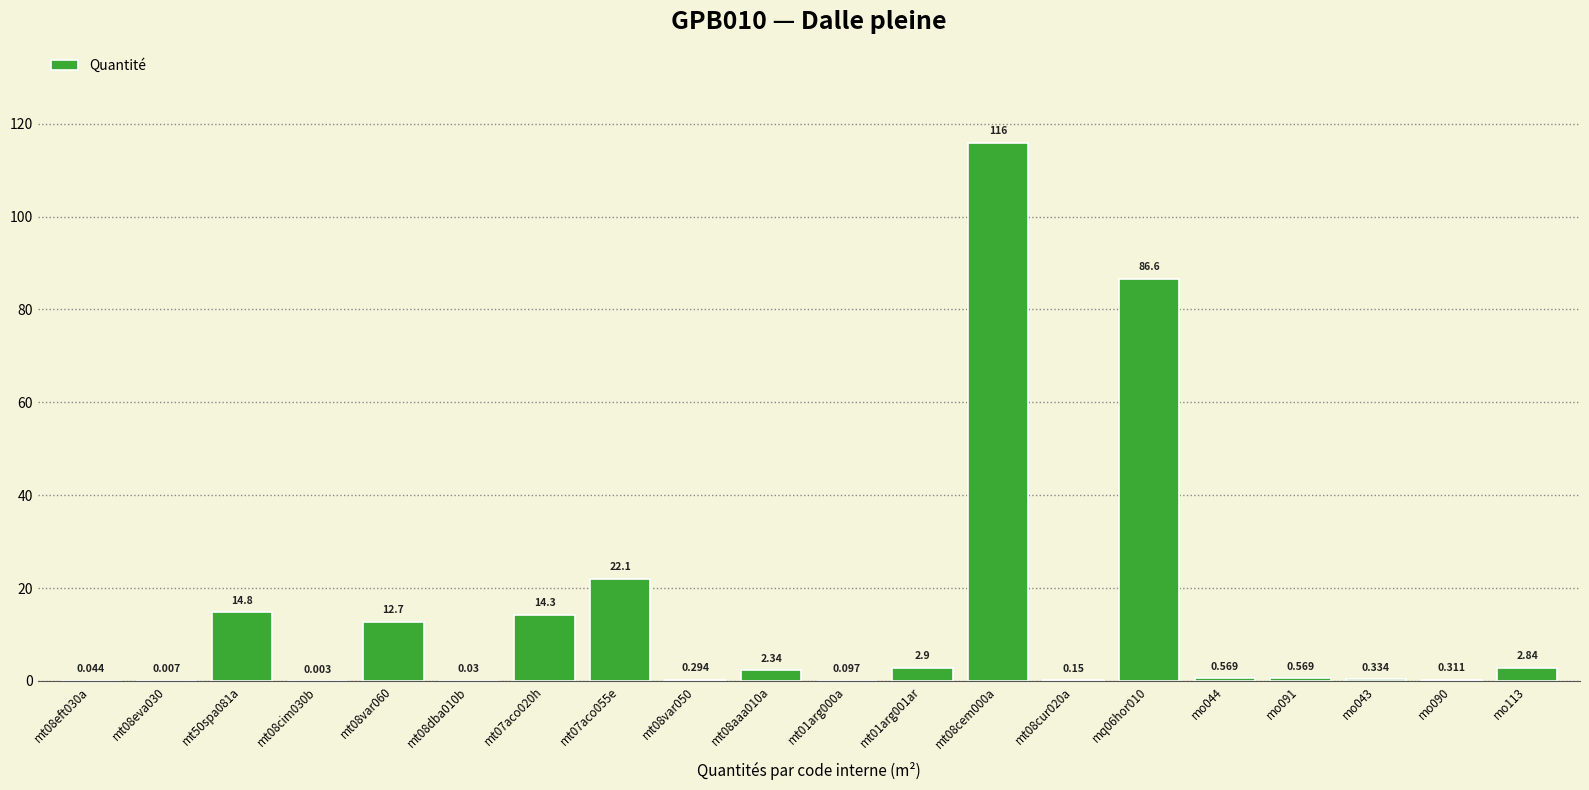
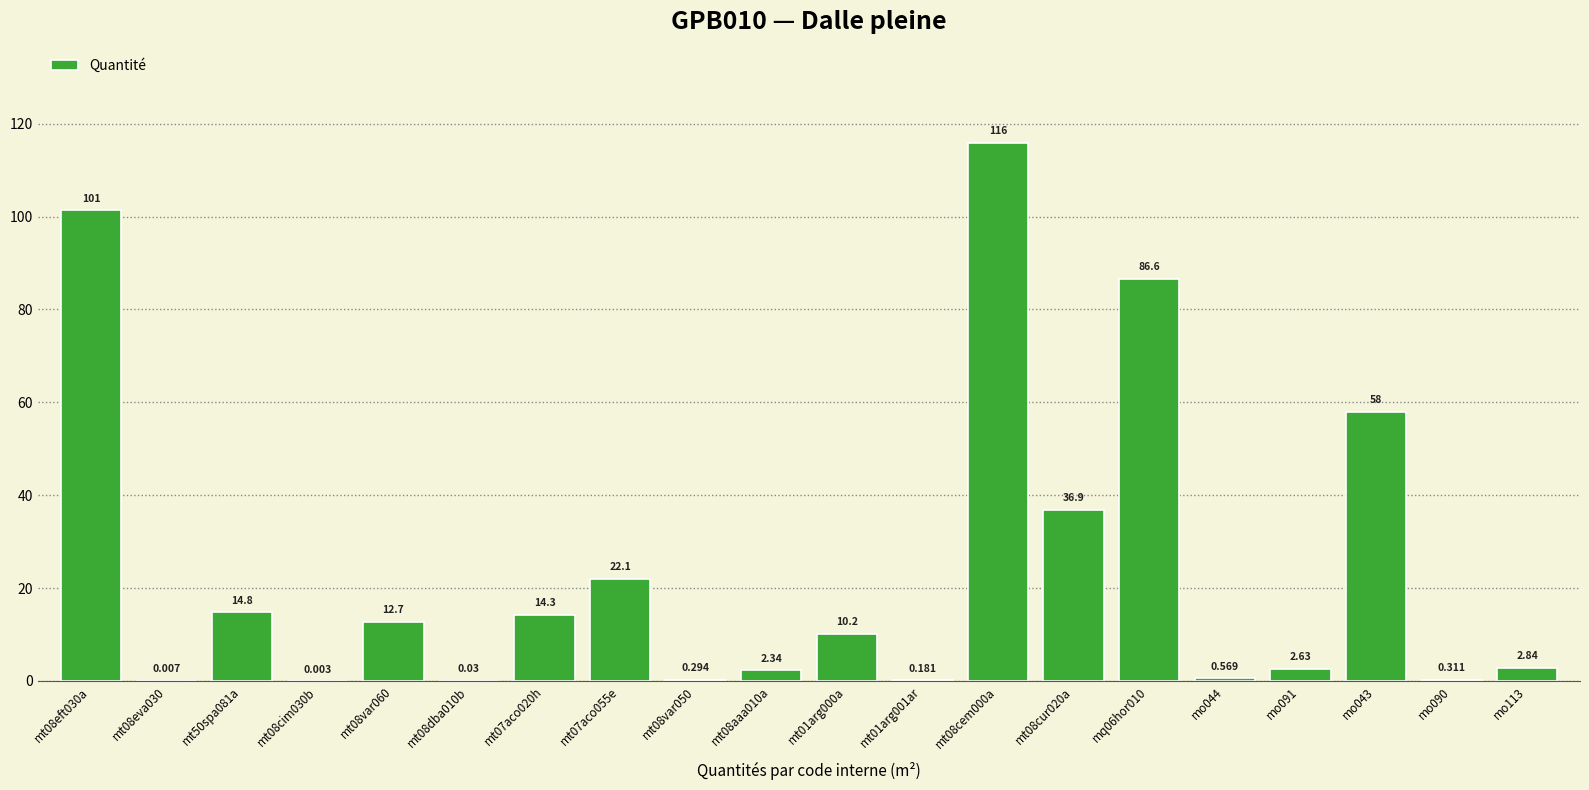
mt08eft030a: 0.044 -> 101
mt01arg000a: 0.097 -> 10.2
mt01arg001ar: 2.9 -> 0.181
mt08cur020a: 0.15 -> 36.9
mo091: 0.569 -> 2.63
mo043: 0.334 -> 58
